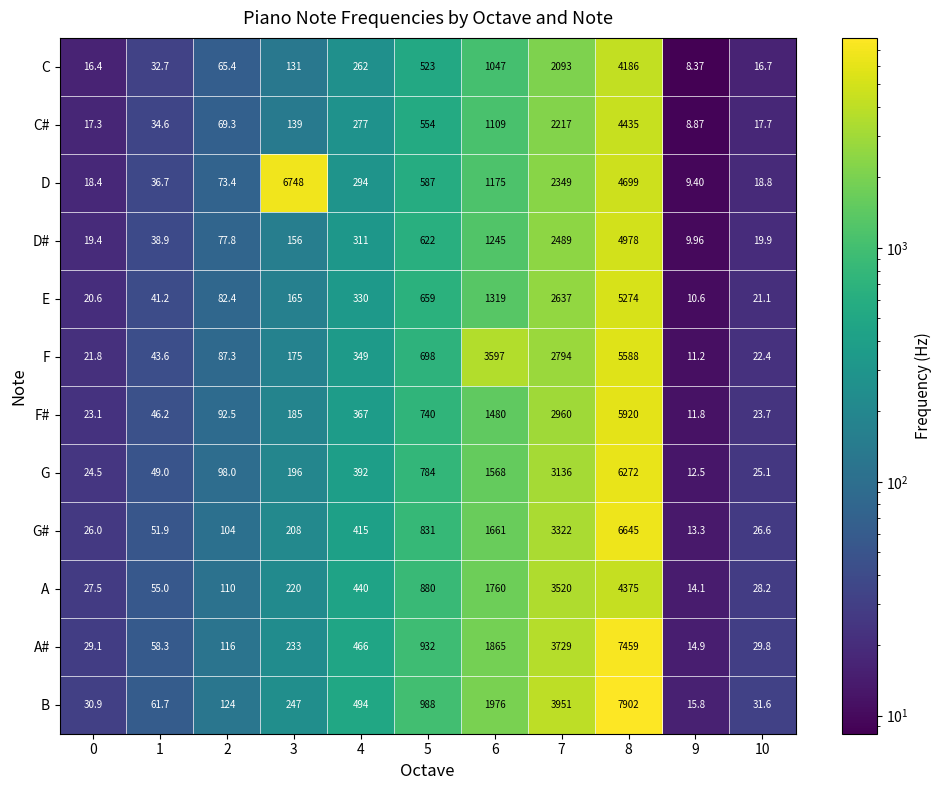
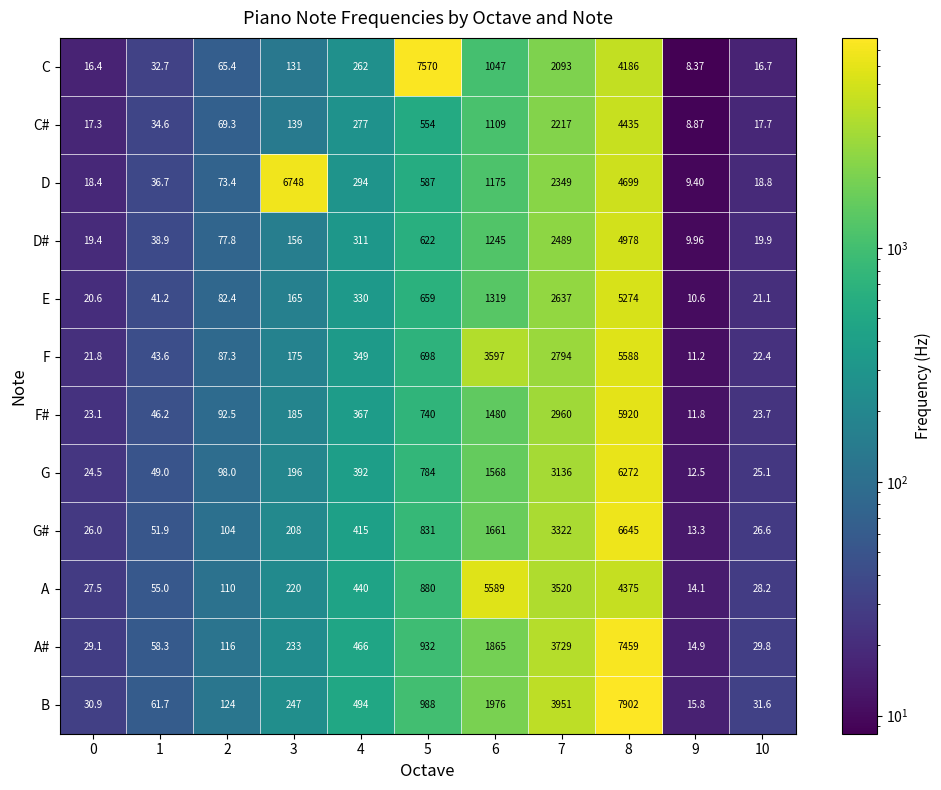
C, 5: 523 -> 7570
A, 6: 1760 -> 5589
